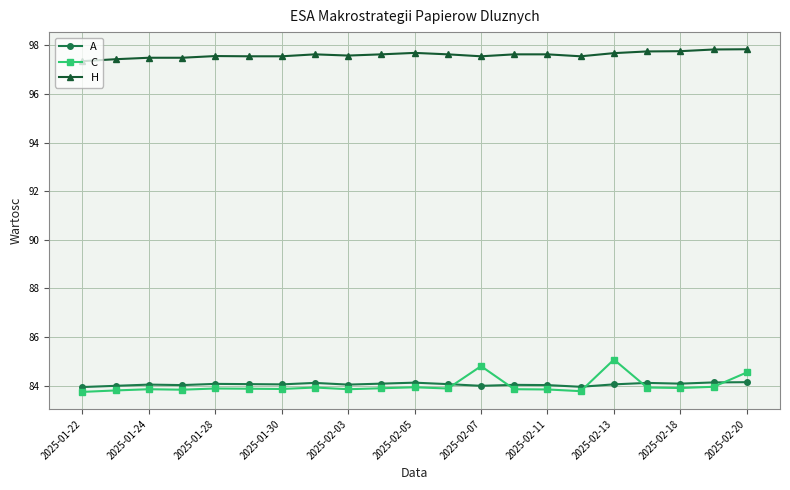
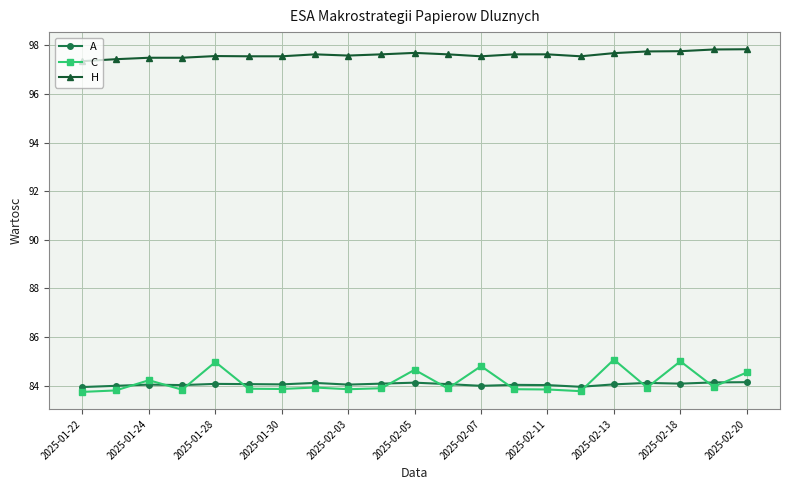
C, 2025-01-24: 83.9 -> 84.2
C, 2025-01-28: 83.9 -> 85.0
C, 2025-02-05: 83.9 -> 84.7
C, 2025-02-18: 83.9 -> 85.0
